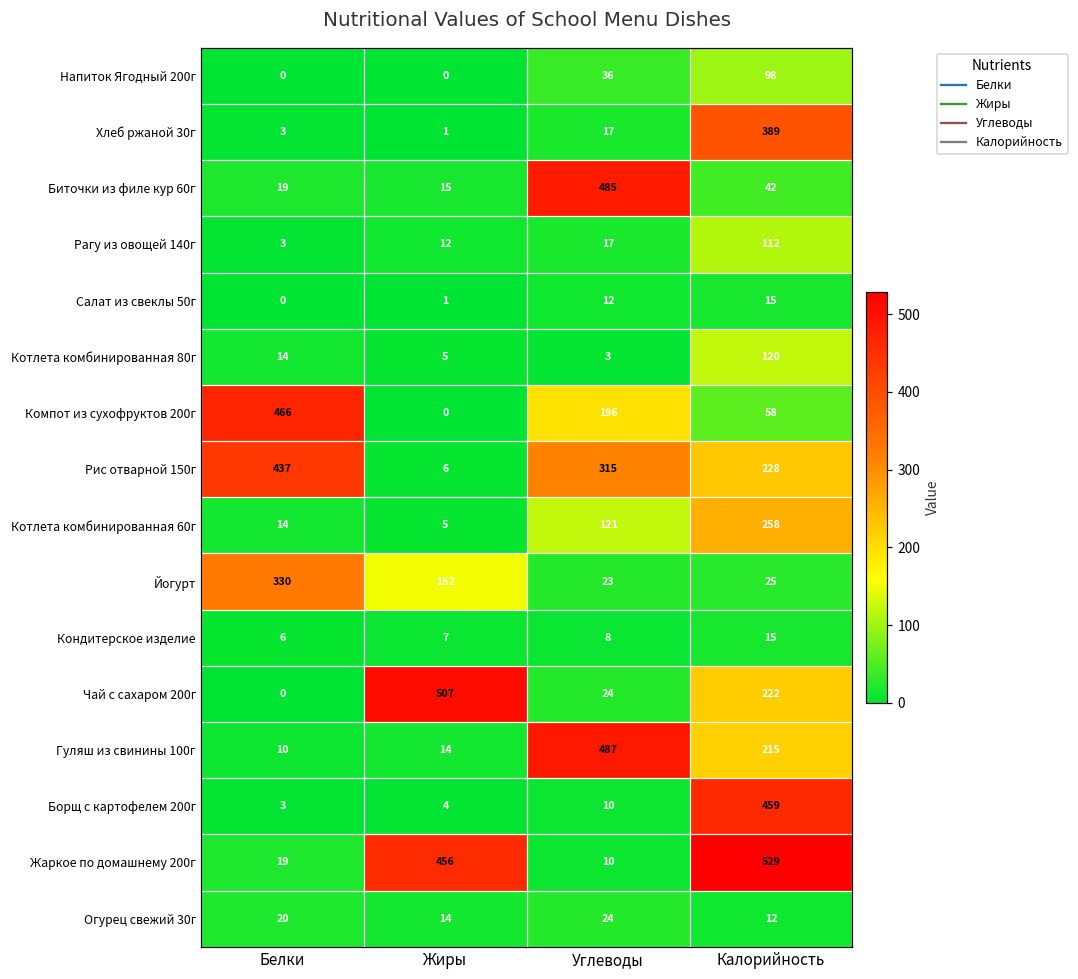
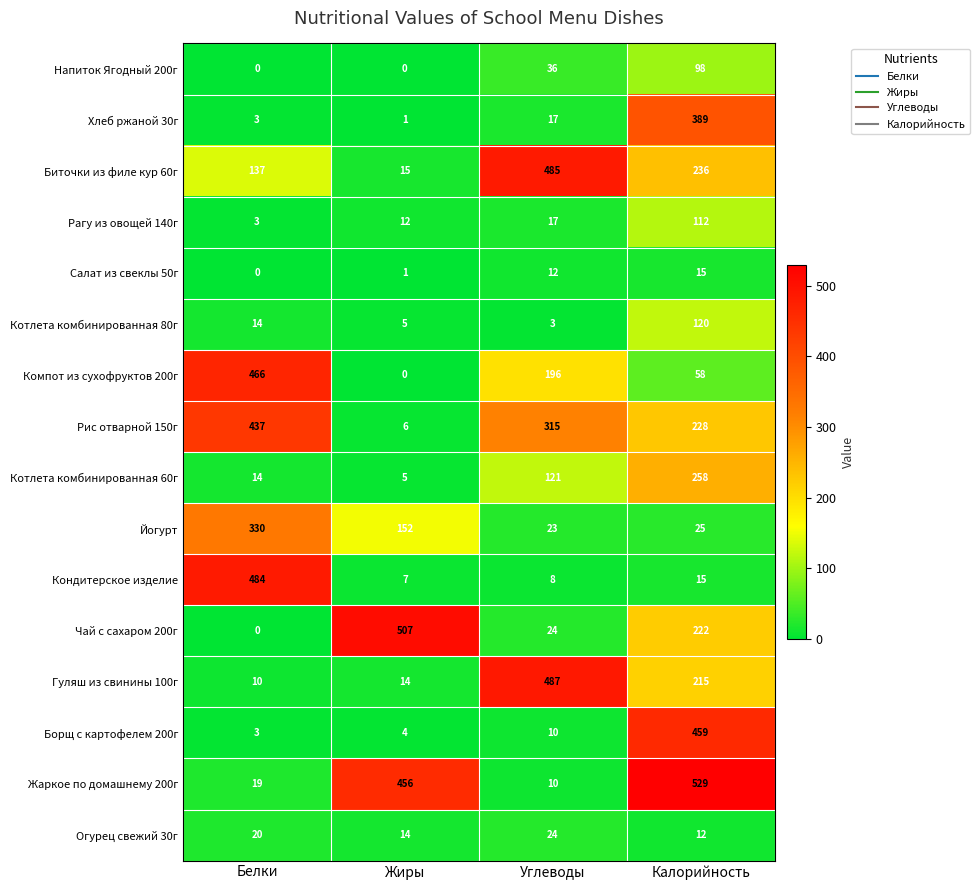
Биточки из филе кур 60г, Белки: 19 -> 137
Биточки из филе кур 60г, Калорийность: 42 -> 236
Кондитерское изделие, Белки: 6 -> 484
